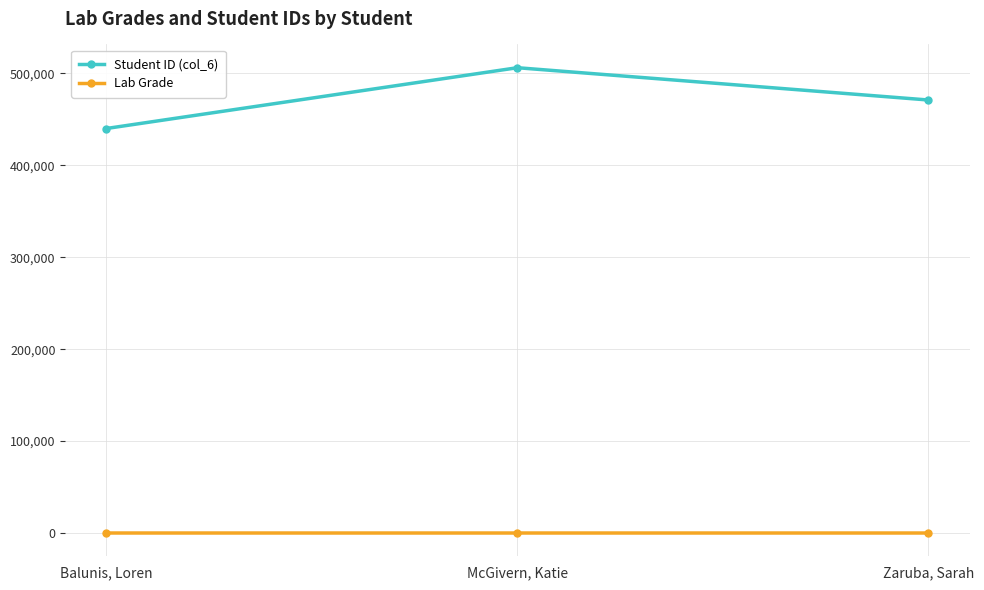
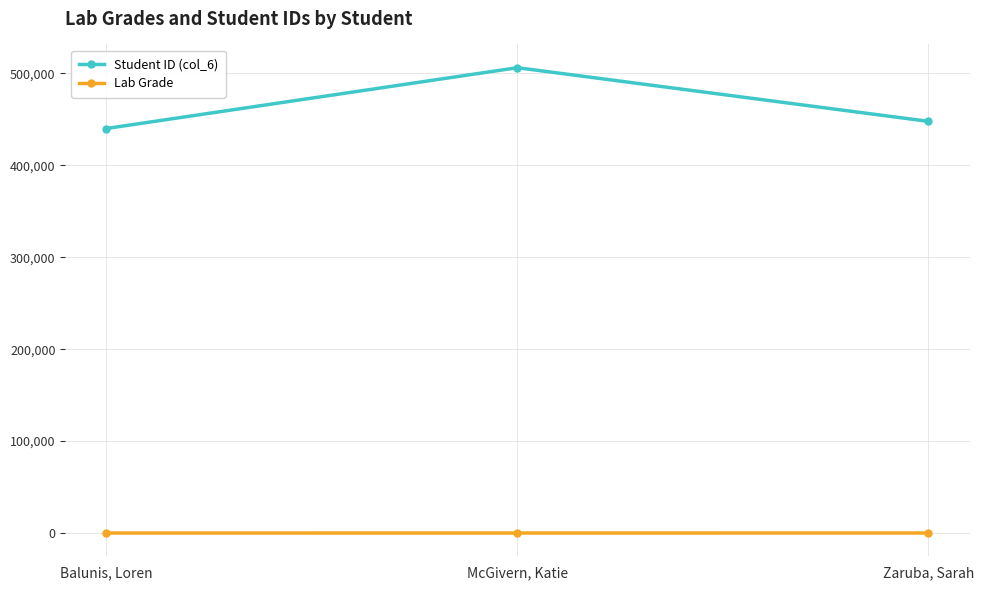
Student ID (col_6), Zaruba, Sarah: 470,000 -> 450,000
